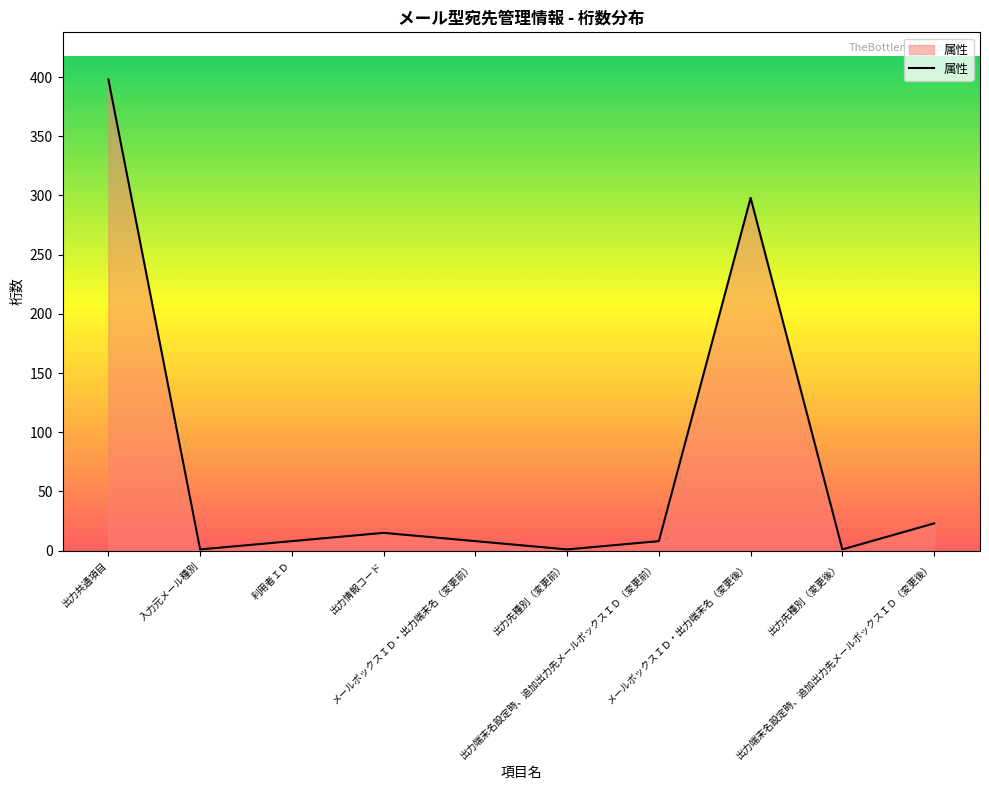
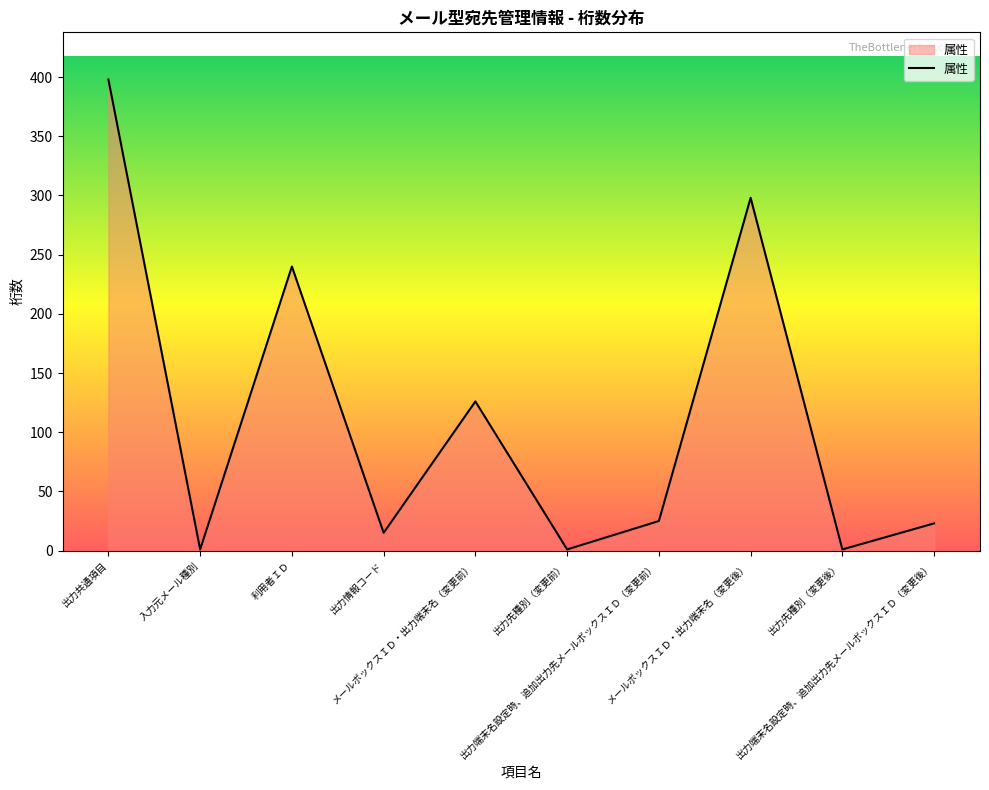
利用者ＩＤ: 8 -> 240
メールボックスＩＤ・出力端末名（変更前）: 8 -> 126
出力端末名設定時、追加出力先メールボックスＩＤ（変更前）: 8 -> 25
